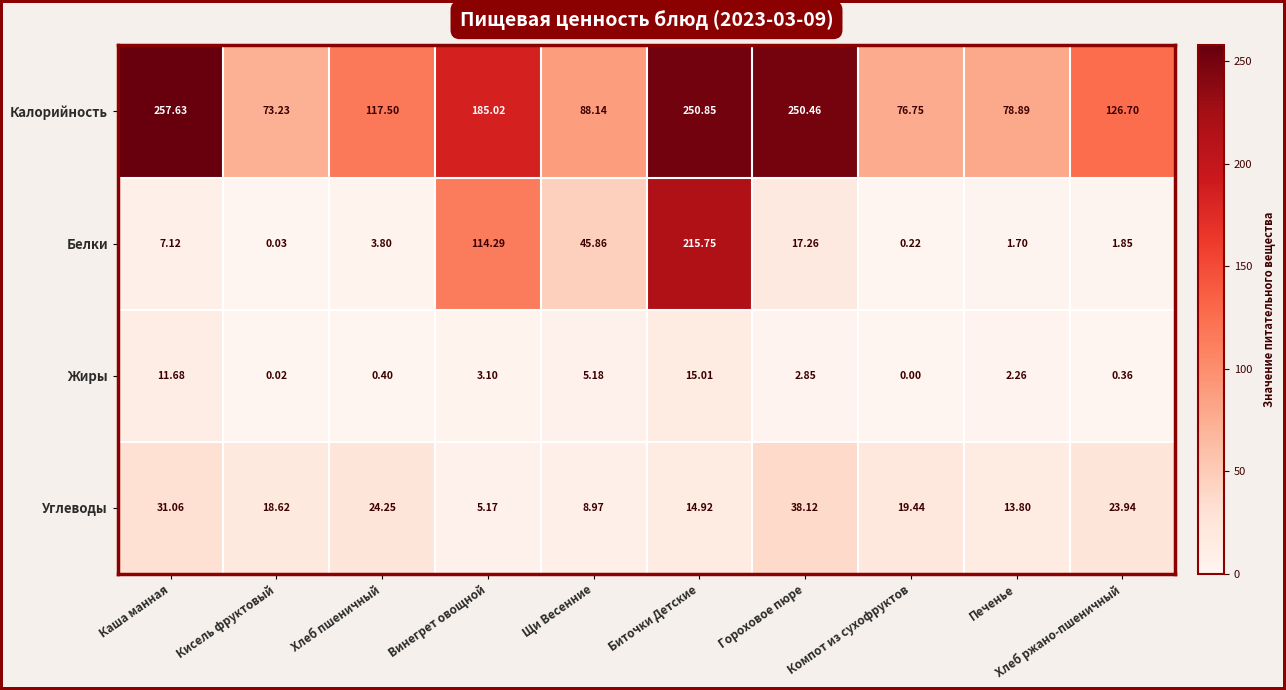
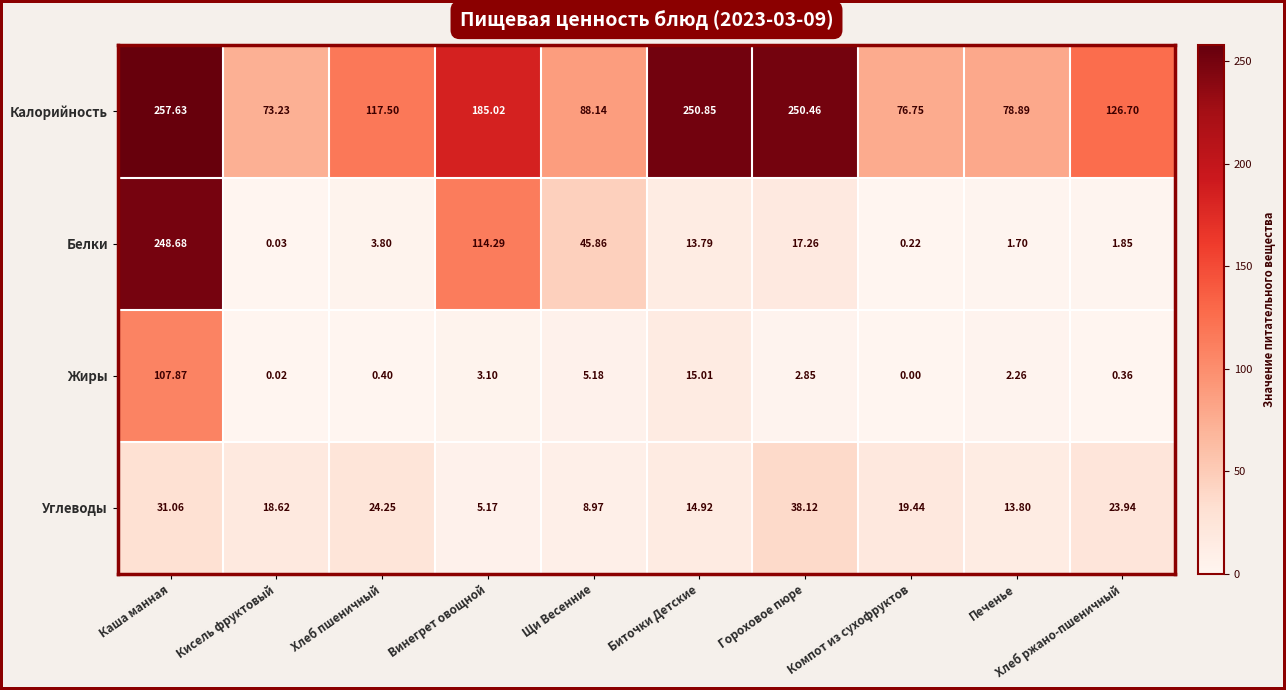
Белки, Каша манная: 7.12 -> 248.68
Белки, Биточки Детские: 215.75 -> 13.79
Жиры, Каша манная: 11.68 -> 107.87
